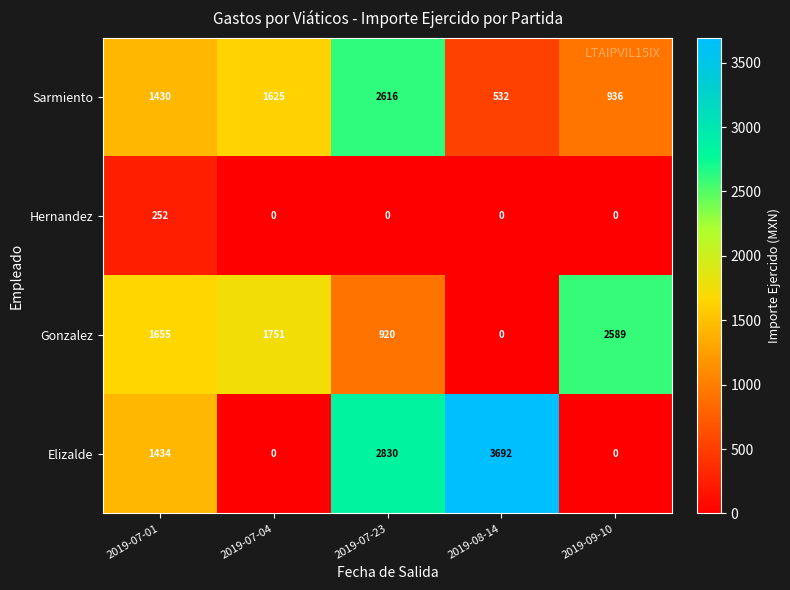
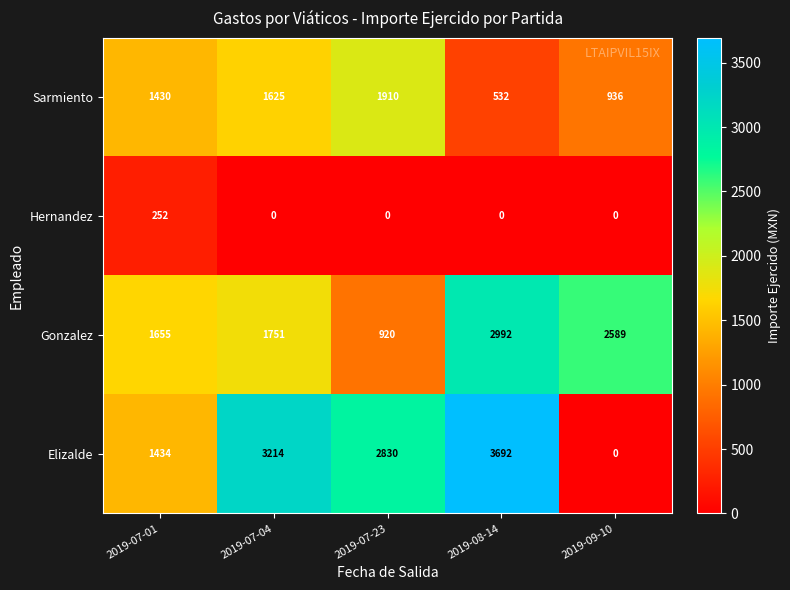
Sarmiento, 2019-07-23: 2616 -> 1910
Gonzalez, 2019-08-14: 0 -> 2992
Elizalde, 2019-07-04: 0 -> 3214
